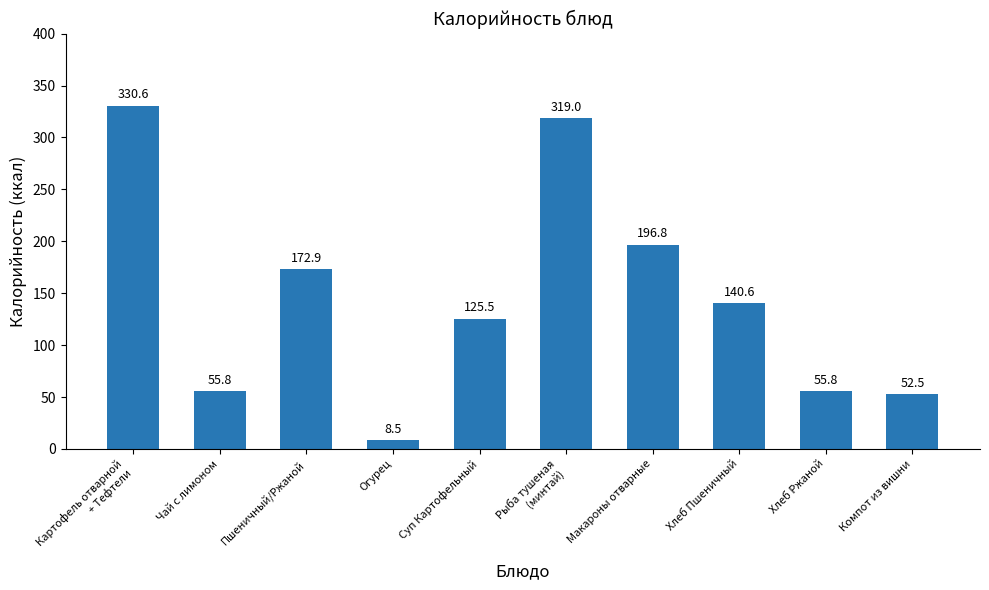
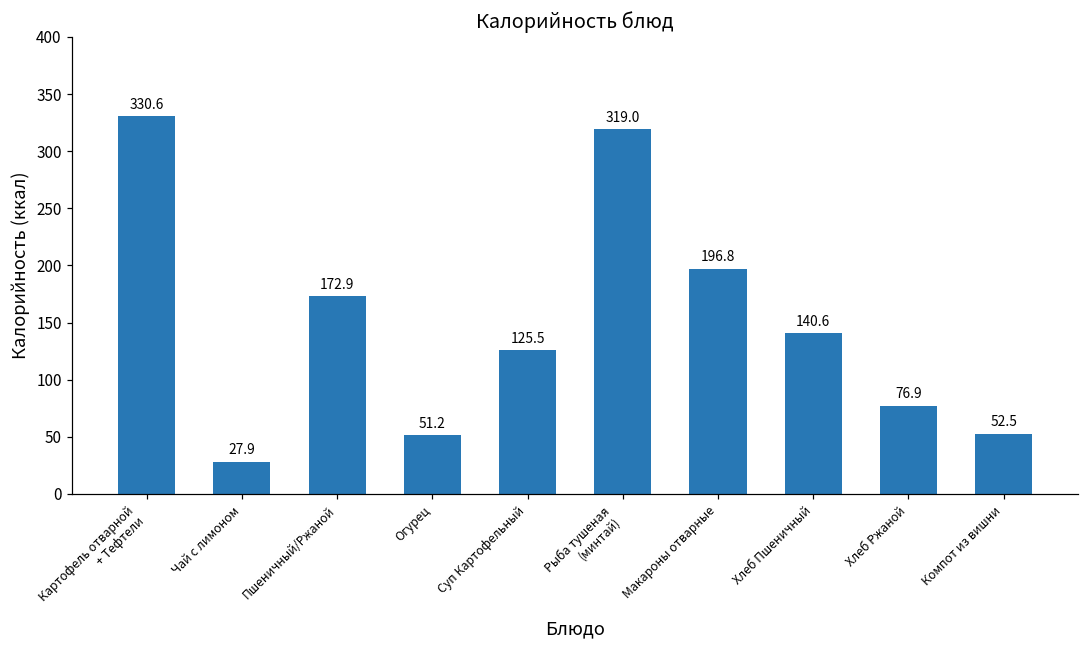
Чай с лимоном: 55.8 -> 27.9
Огурец: 8.5 -> 51.2
Хлеб Ржаной: 55.8 -> 76.9
